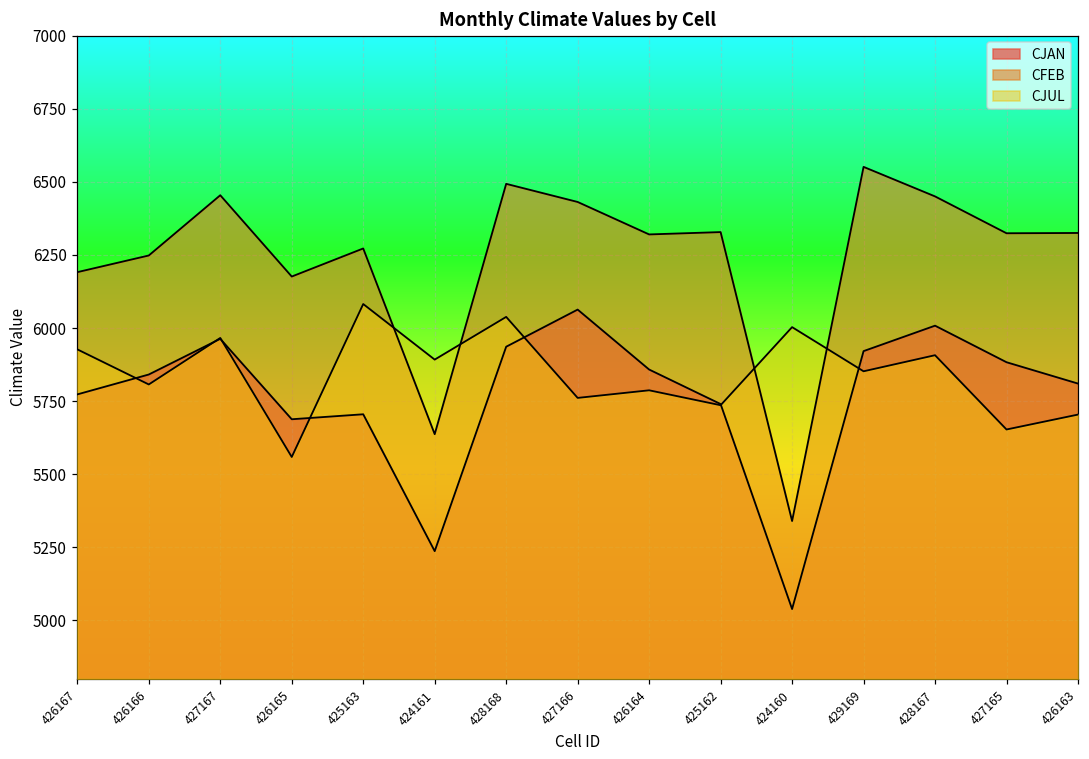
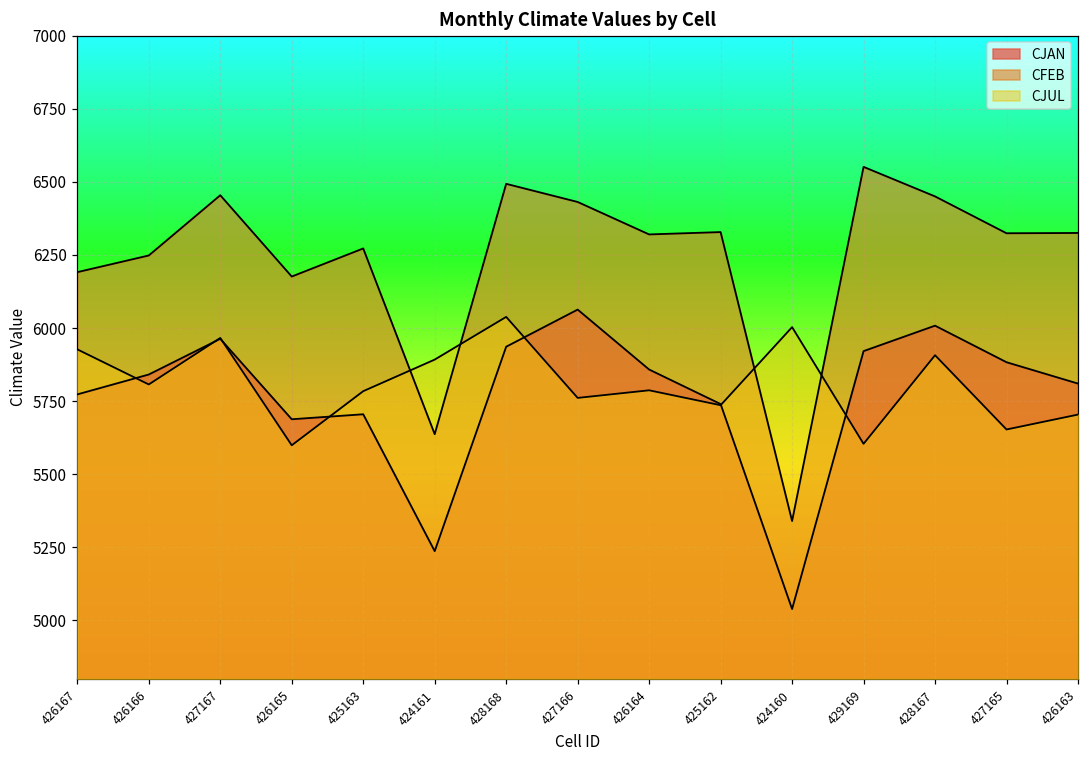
CJUL, 426165: 5560 -> 5600
CJUL, 425163: 6080 -> 5780
CJUL, 429169: 5850 -> 5600
